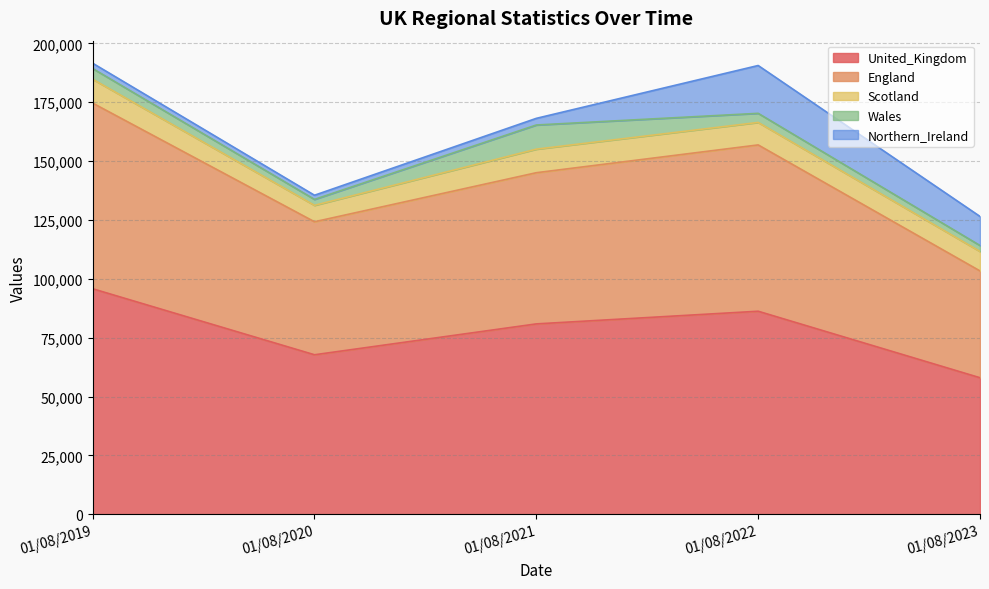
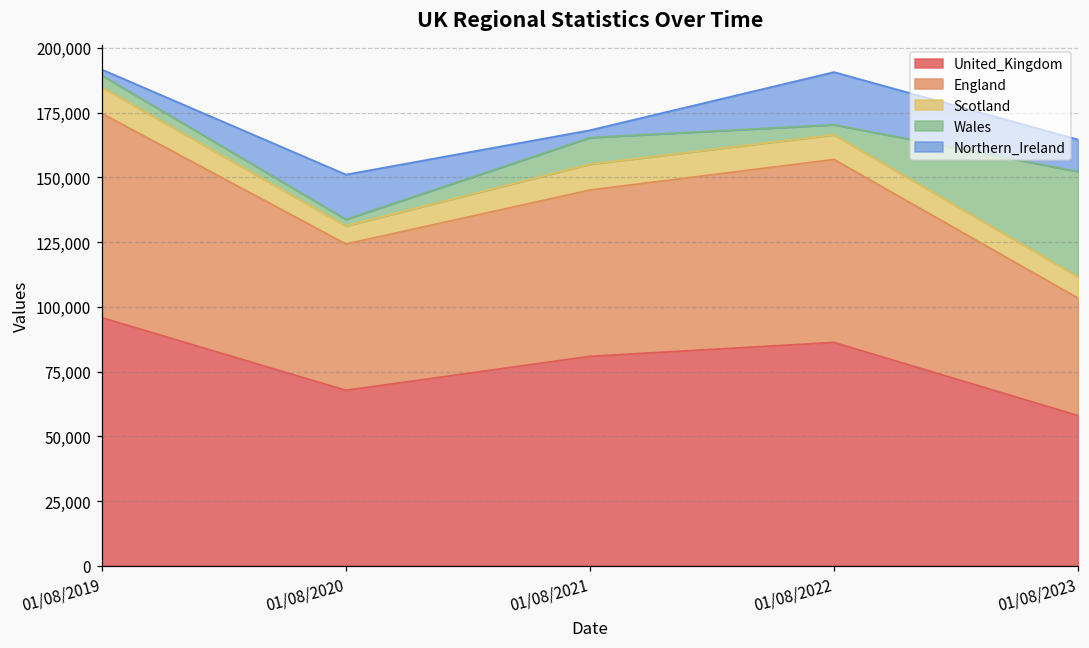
Northern_Ireland, 01/08/2020: 2,000 -> 17,000
Wales, 01/08/2023: 3,000 -> 41,000
